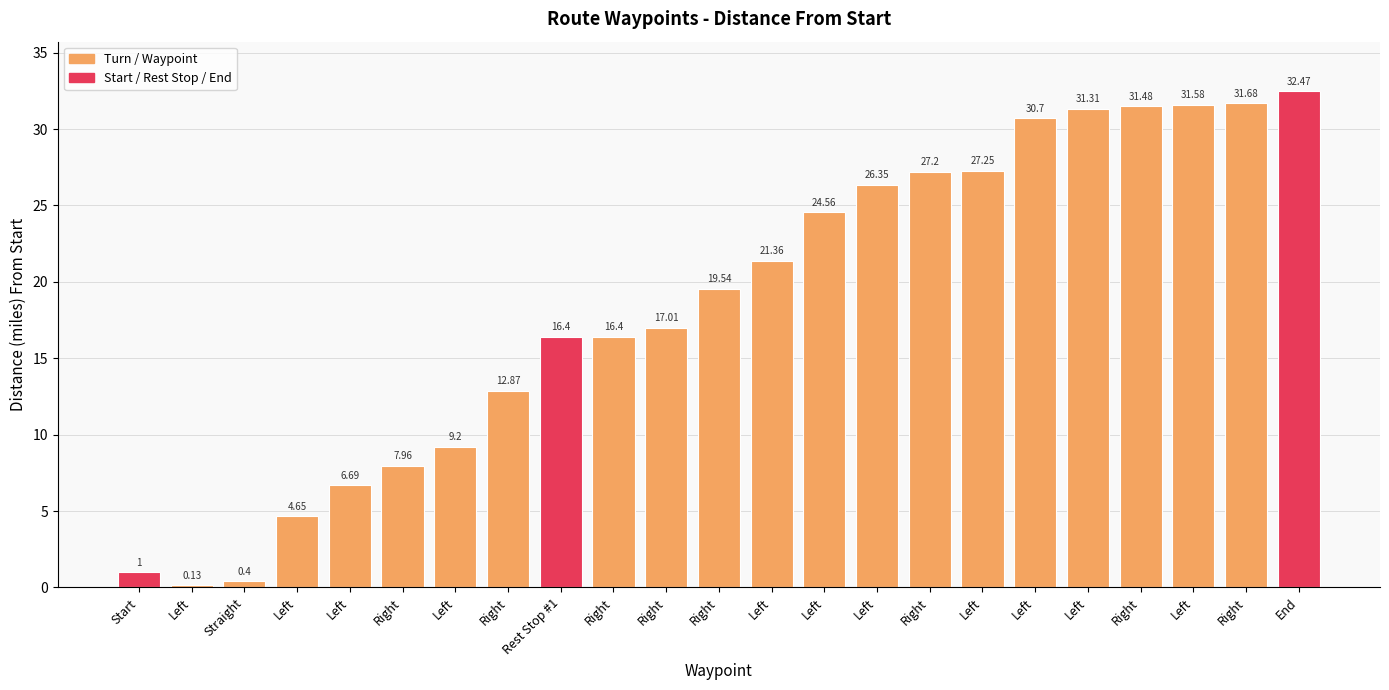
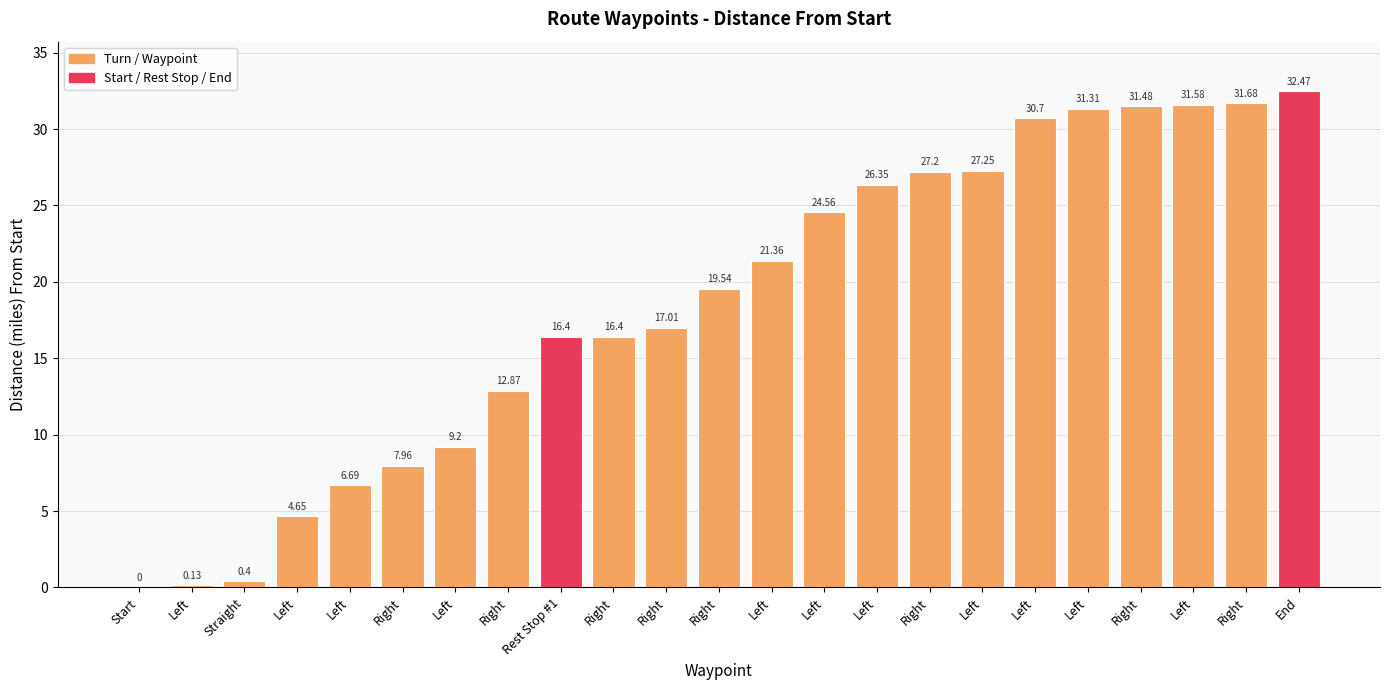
Start: 1 -> 0
